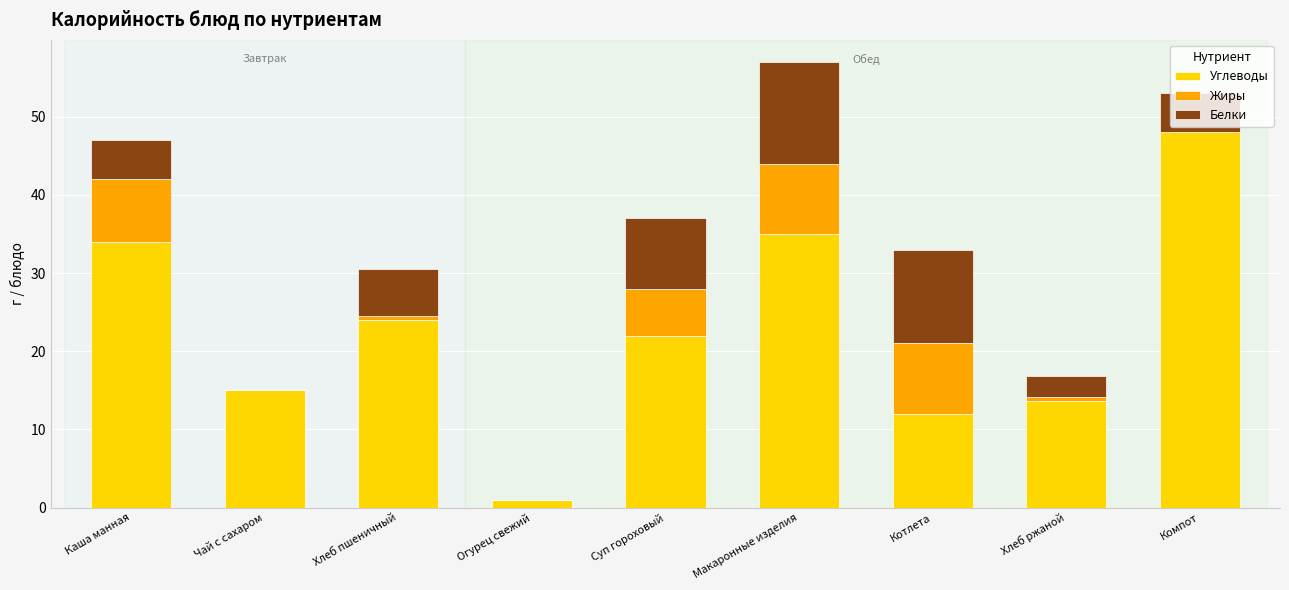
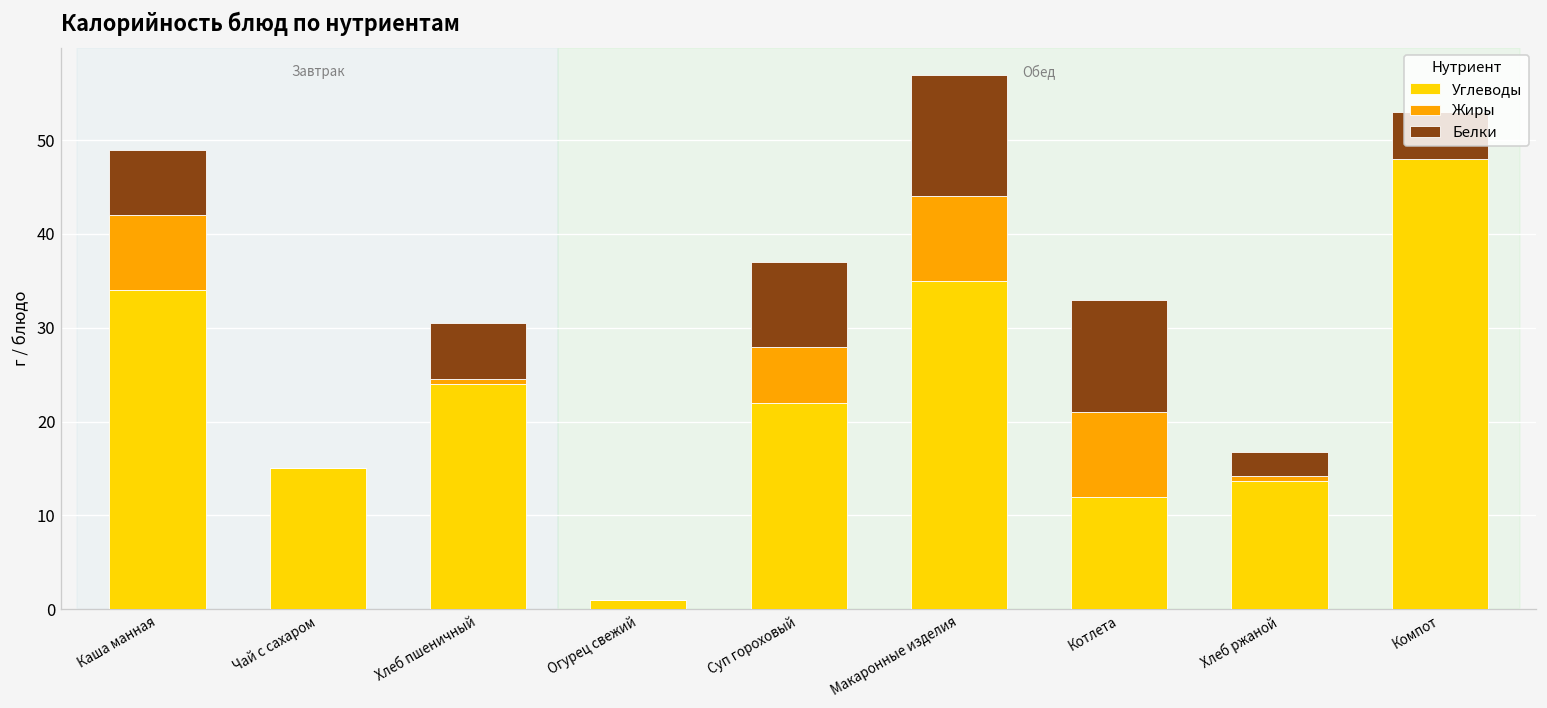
Белки, Каша манная: 5 -> 7
